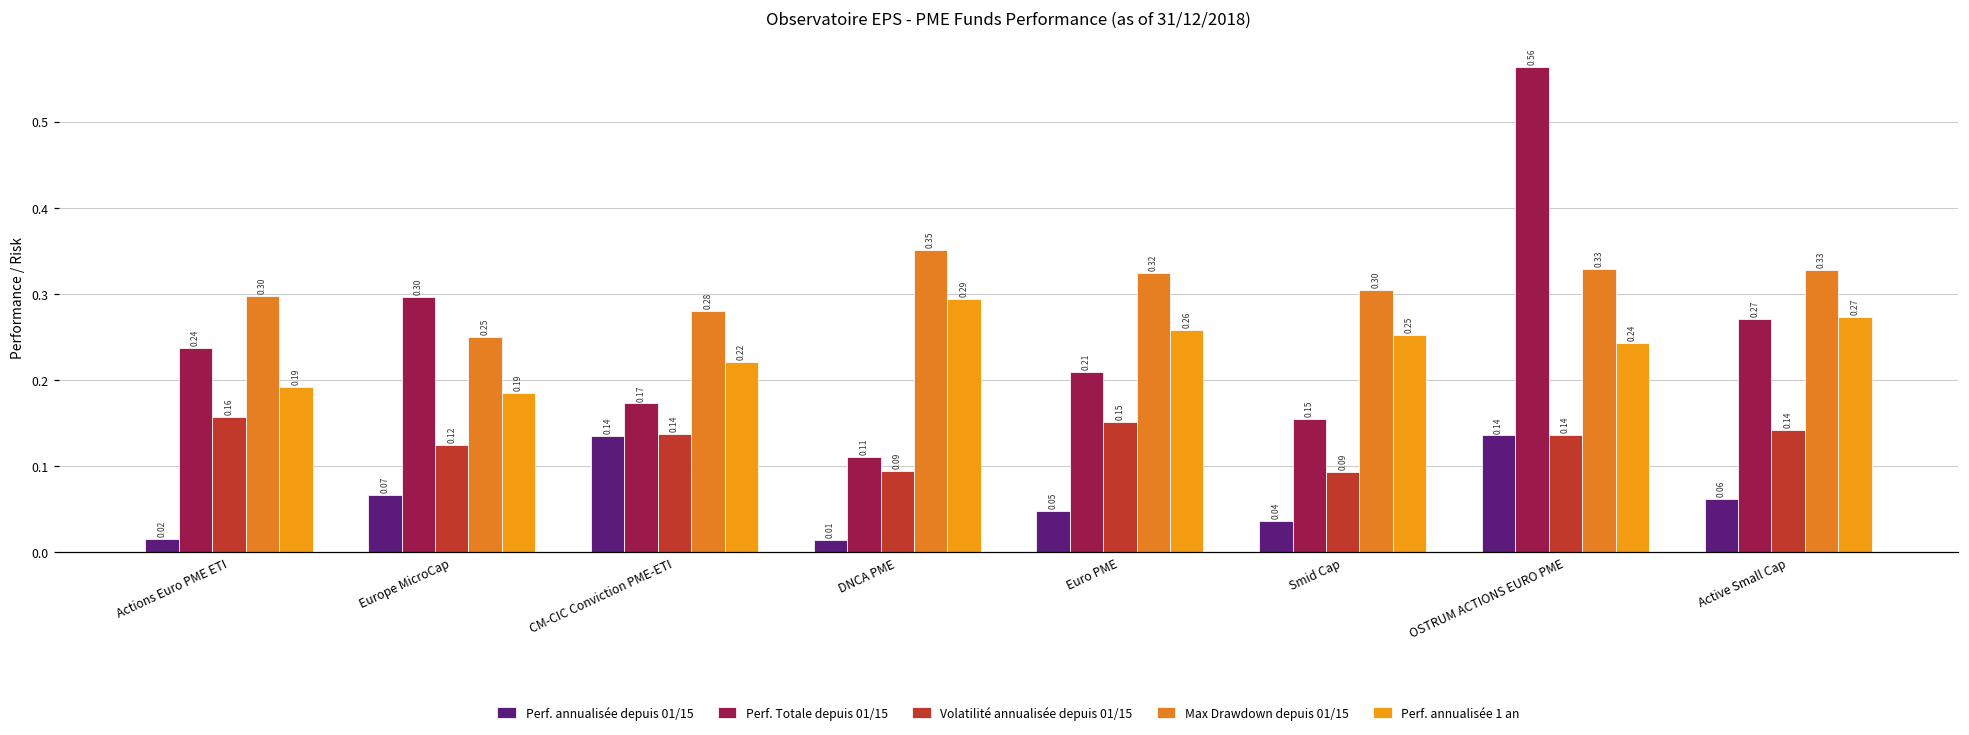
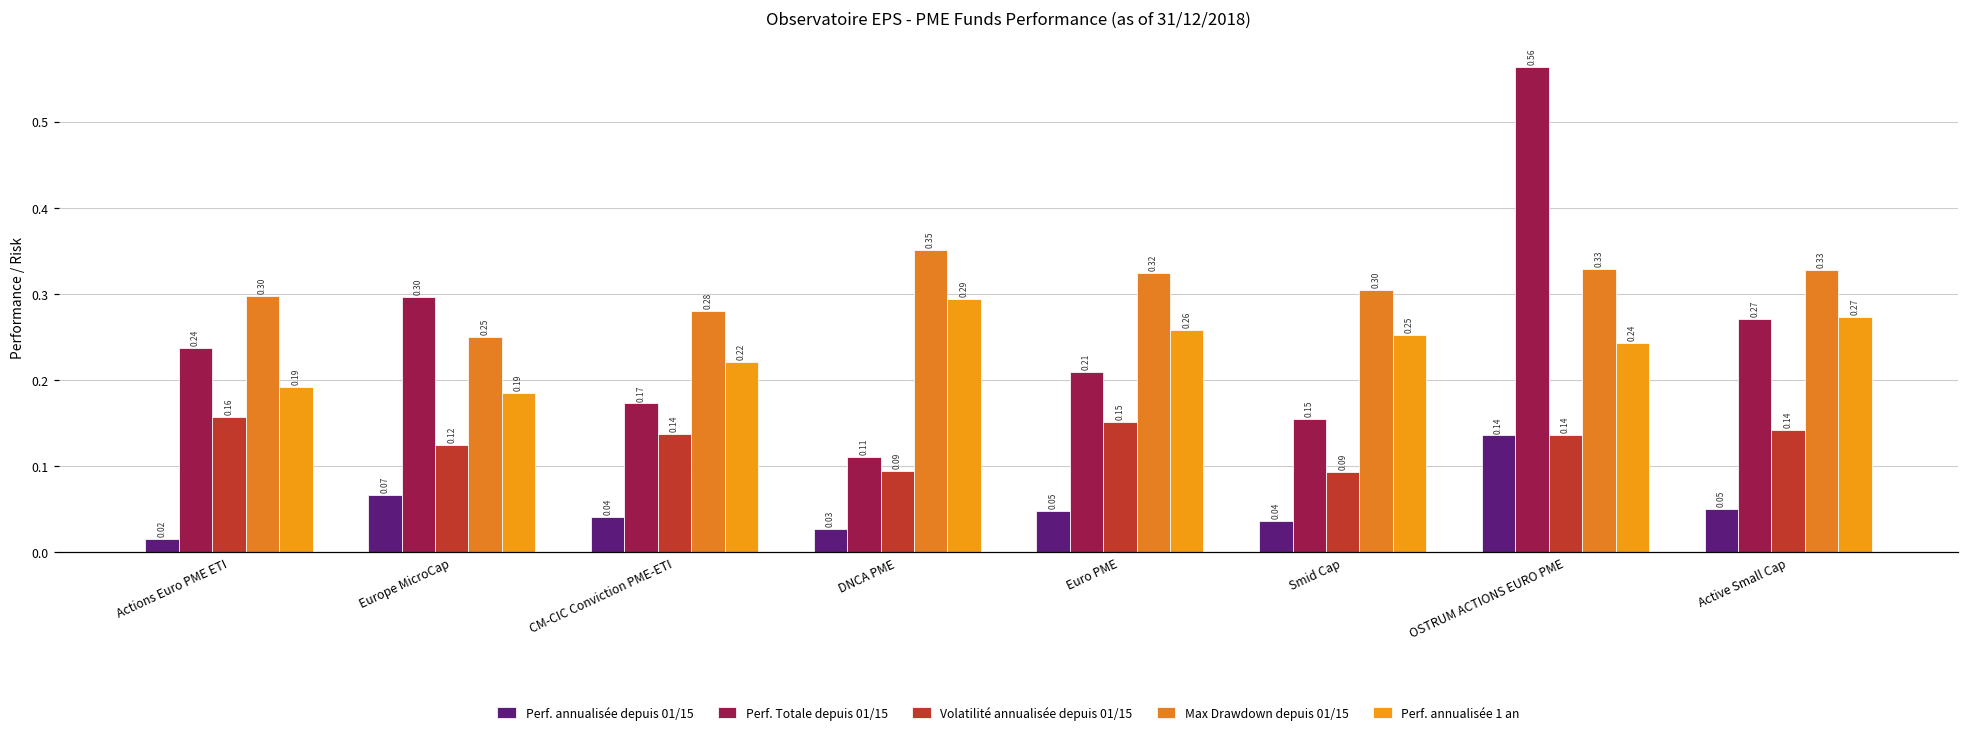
Perf. annualisée depuis 01/15, CM-CIC Conviction PME-ETI: 0.14 -> 0.04
Perf. annualisée depuis 01/15, DNCA PME: 0.01 -> 0.03
Perf. annualisée depuis 01/15, Active Small Cap: 0.06 -> 0.05
